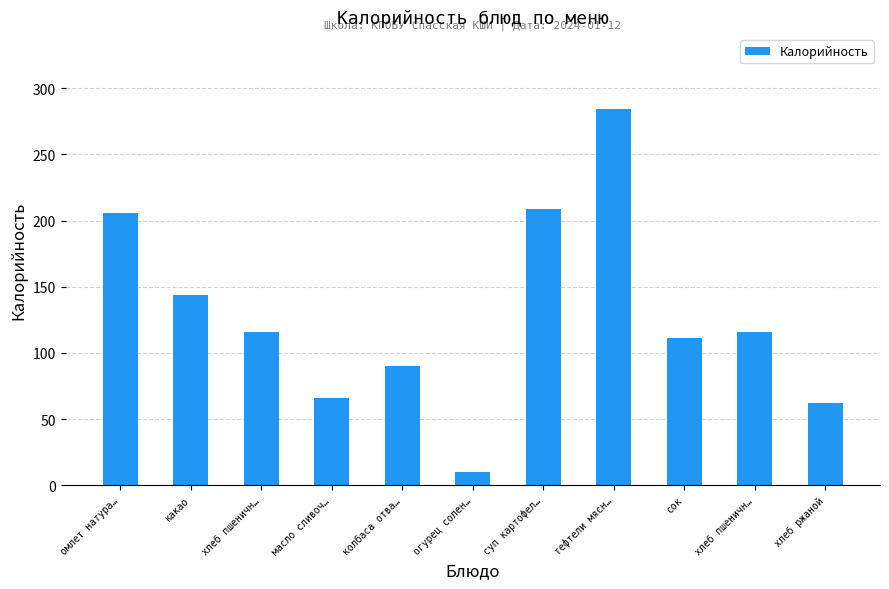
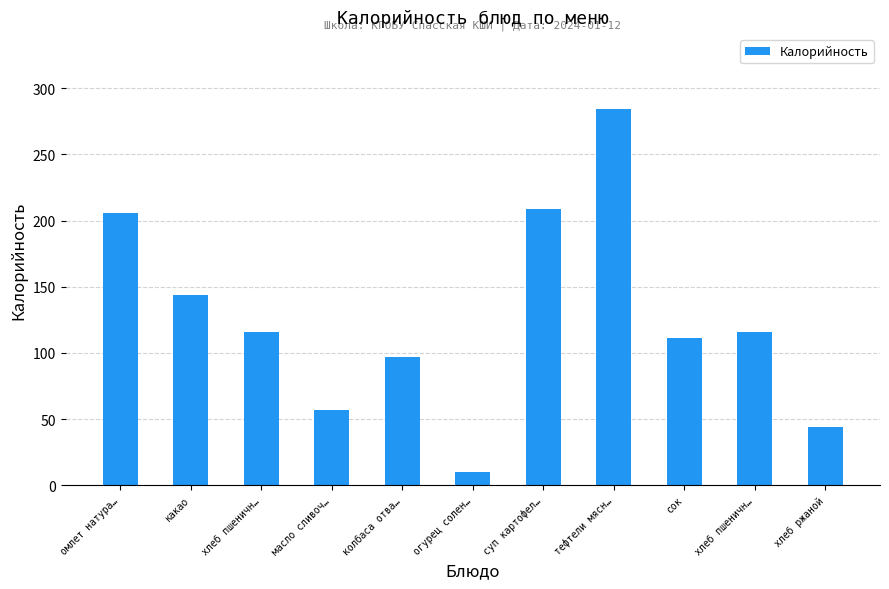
масло сливоч…: 66 -> 57
колбаса отва…: 90 -> 97
хлеб ржаной: 62 -> 44
